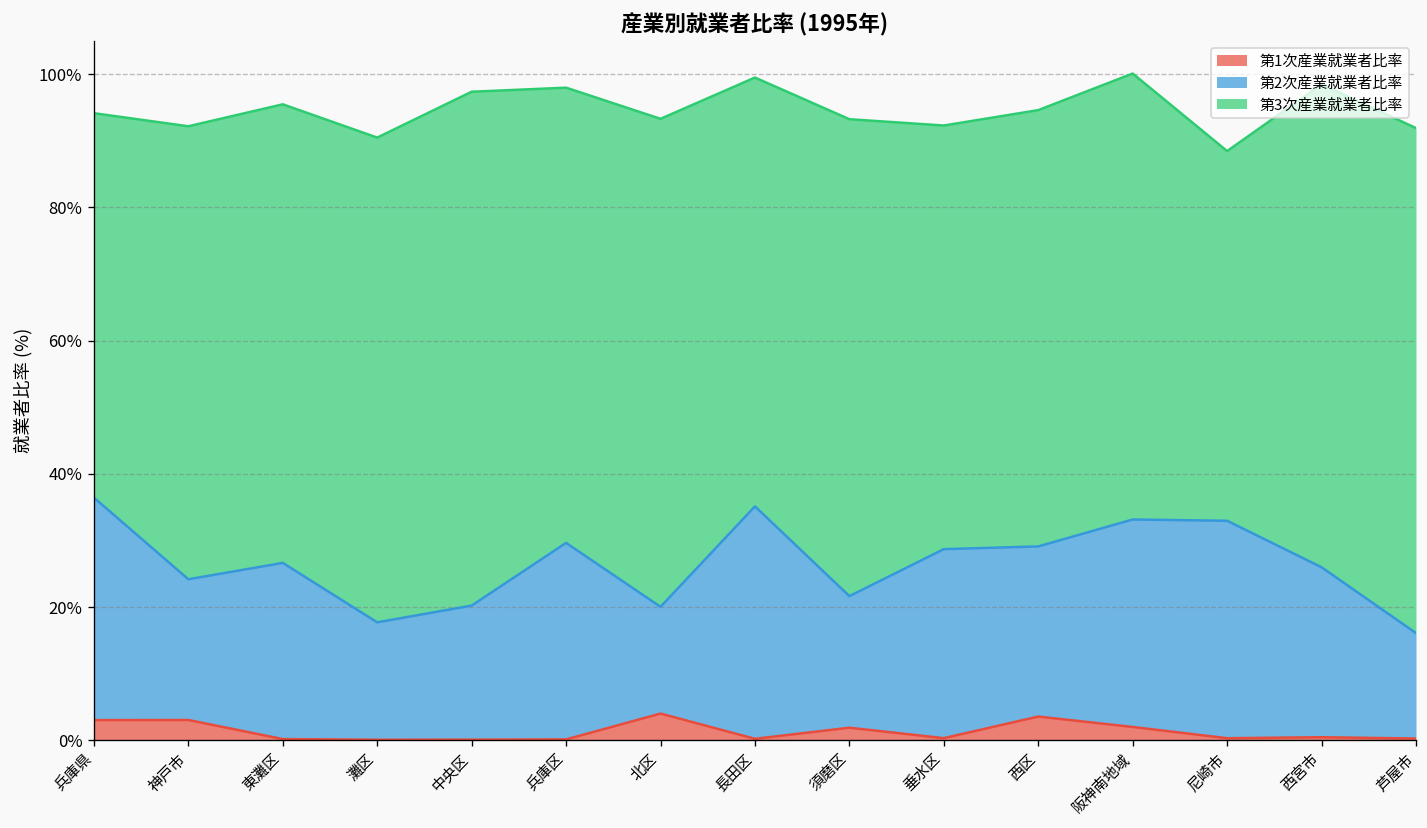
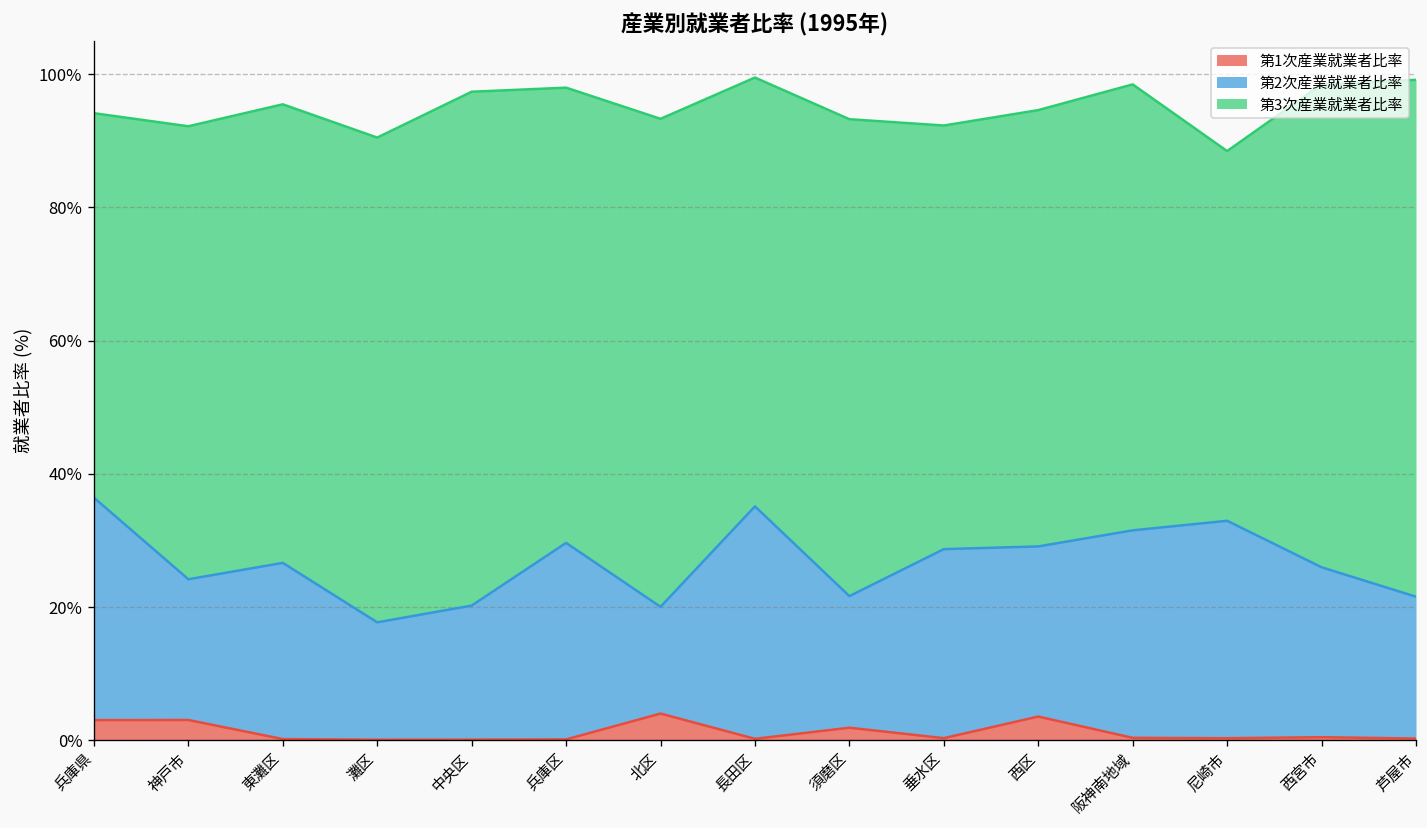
第1次産業就業者比率, 阪神南地域: 2% -> 0%
第2次産業就業者比率, 芦屋市: 16% -> 21%
第3次産業就業者比率, 芦屋市: 76% -> 78%
